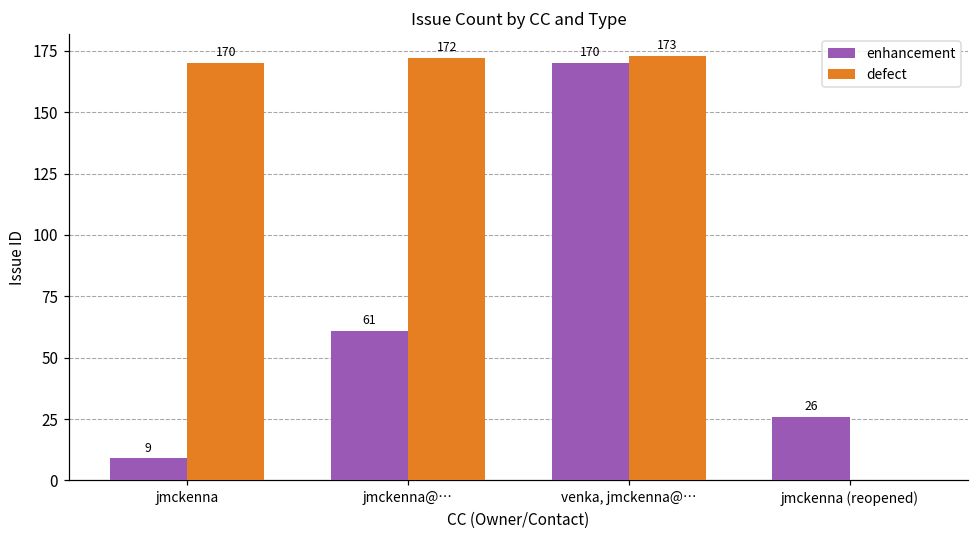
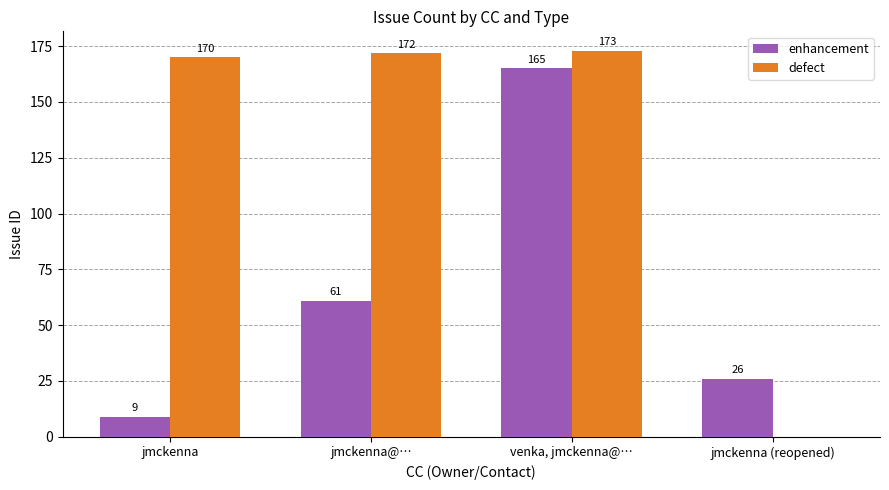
enhancement, venka, jmckenna@…: 170 -> 165
